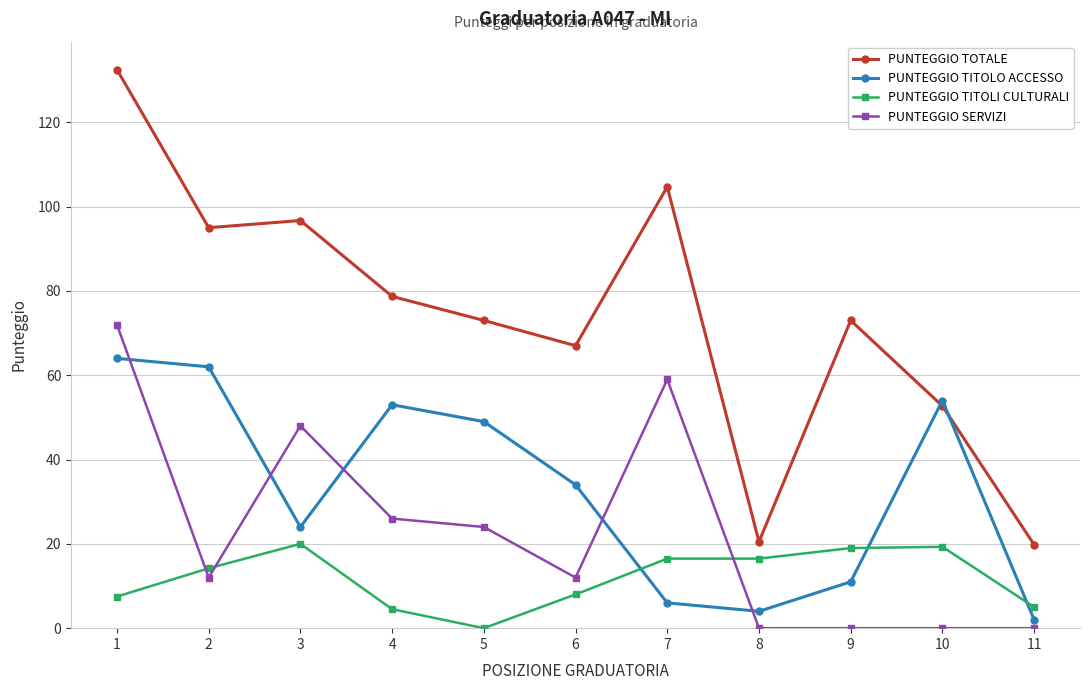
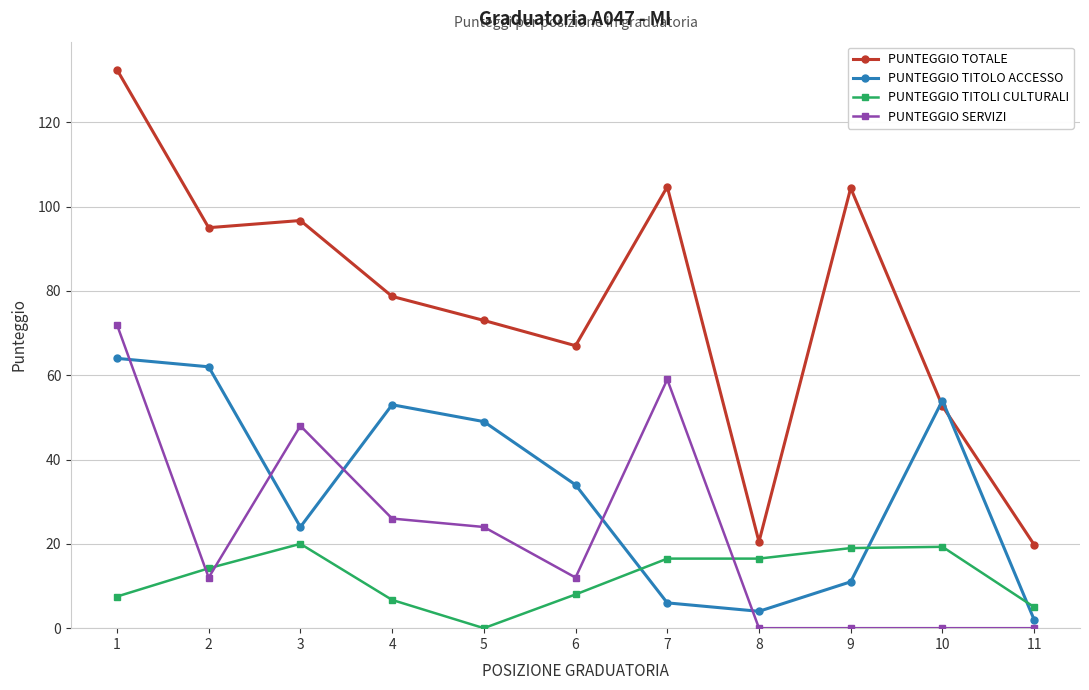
PUNTEGGIO TITOLI CULTURALI, 4: 5 -> 7
PUNTEGGIO TOTALE, 9: 73 -> 104
